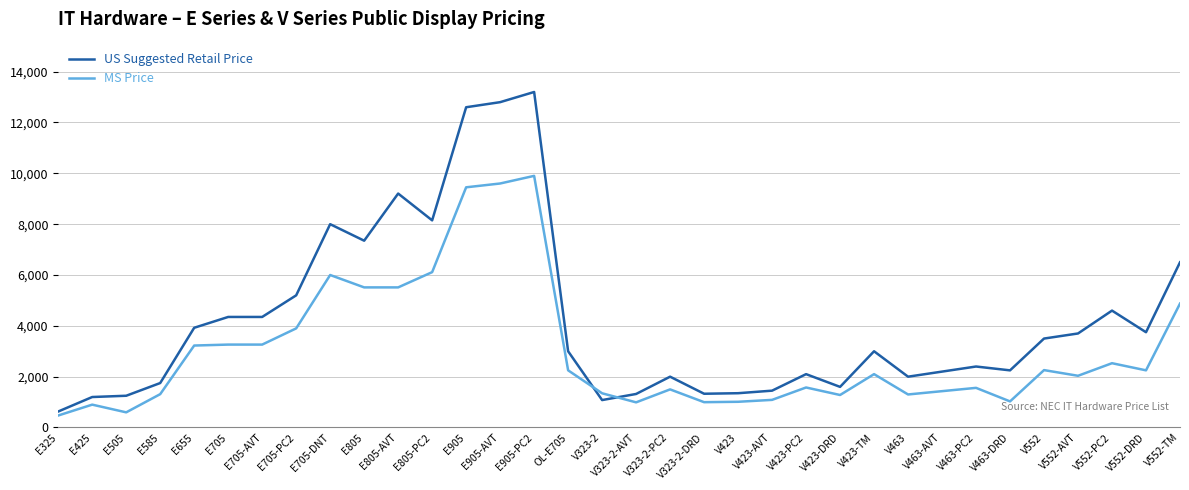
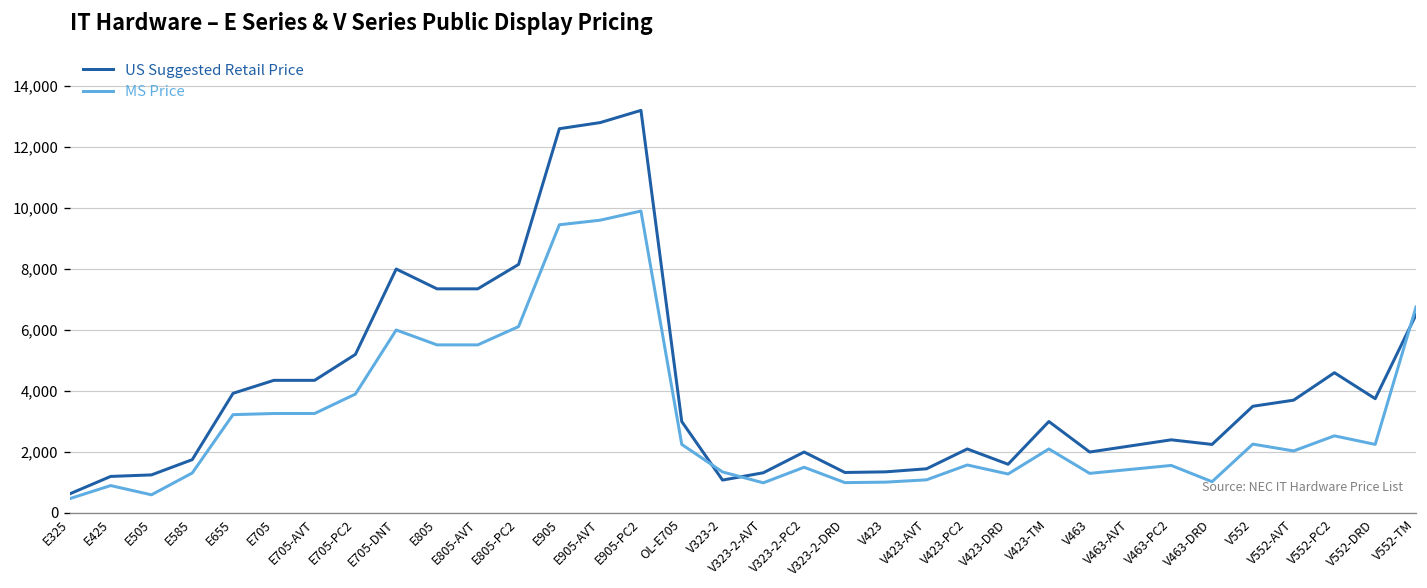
US Suggested Retail Price, E805-AVT: 9,200 -> 7,300
MS Price, V552-TM: 4,900 -> 6,800
